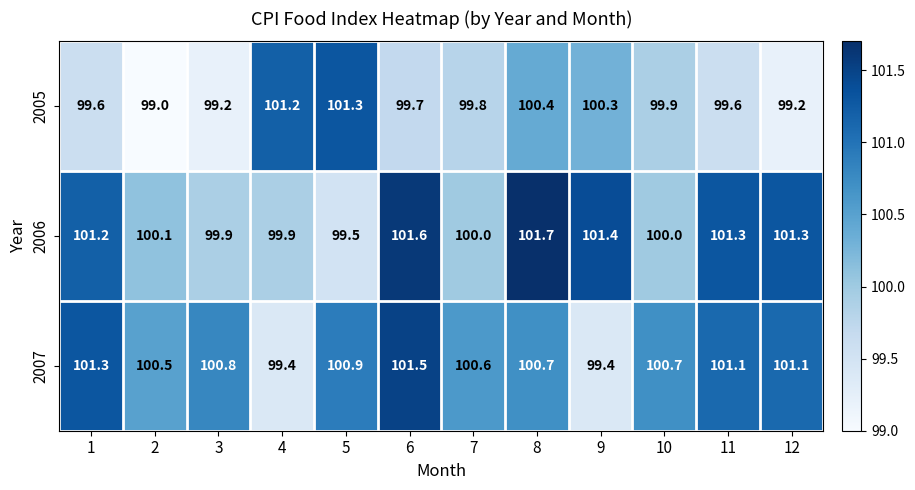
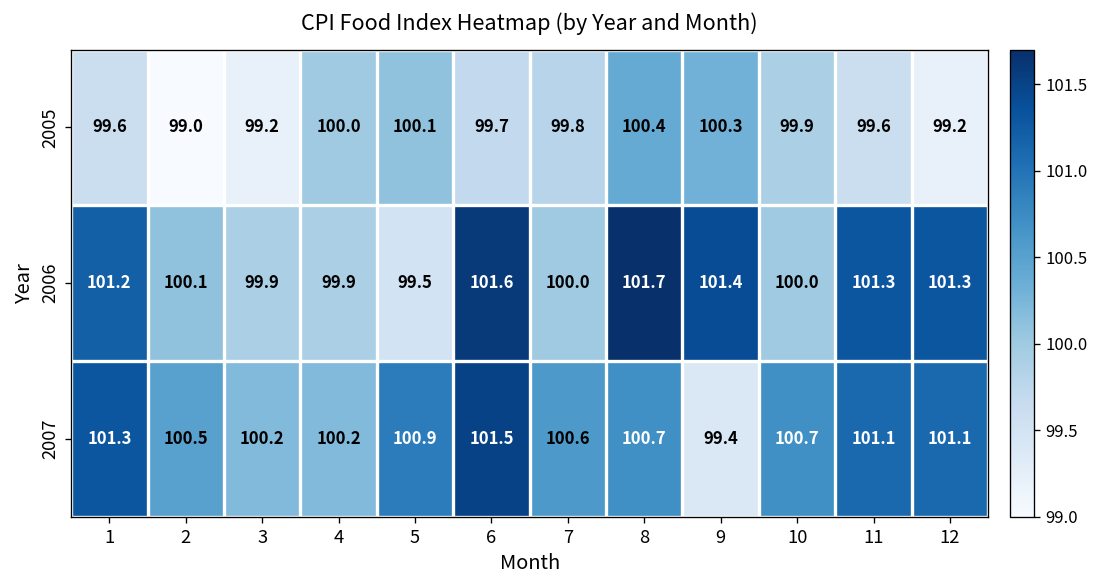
2005, 4: 101.2 -> 100.0
2005, 5: 101.3 -> 100.1
2007, 3: 100.8 -> 100.2
2007, 4: 99.4 -> 100.2
